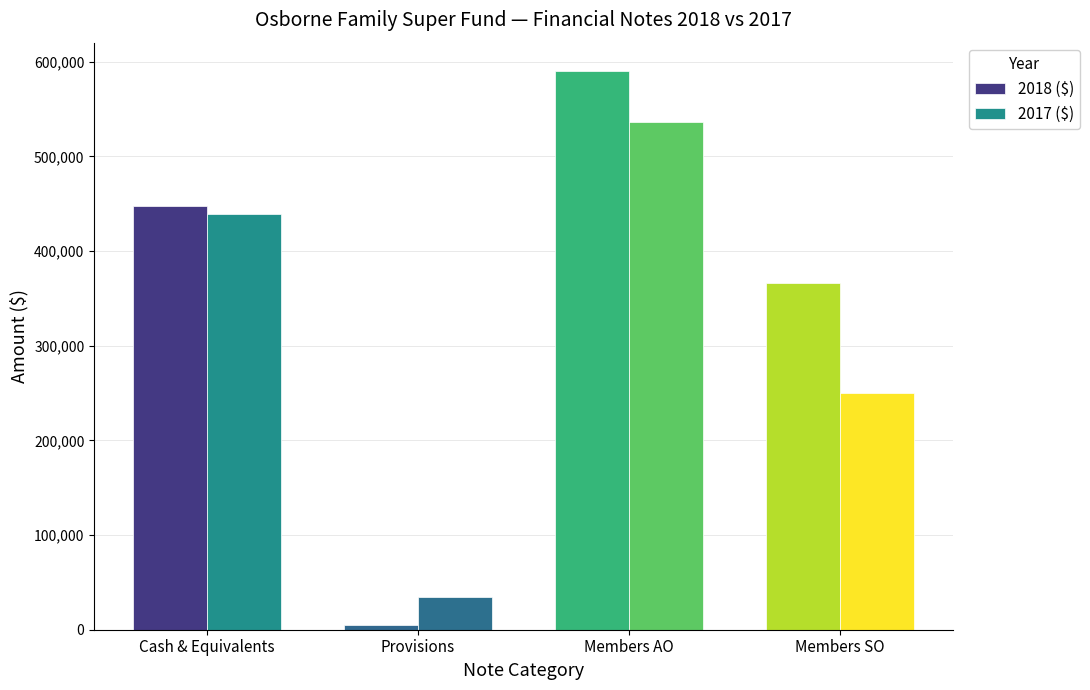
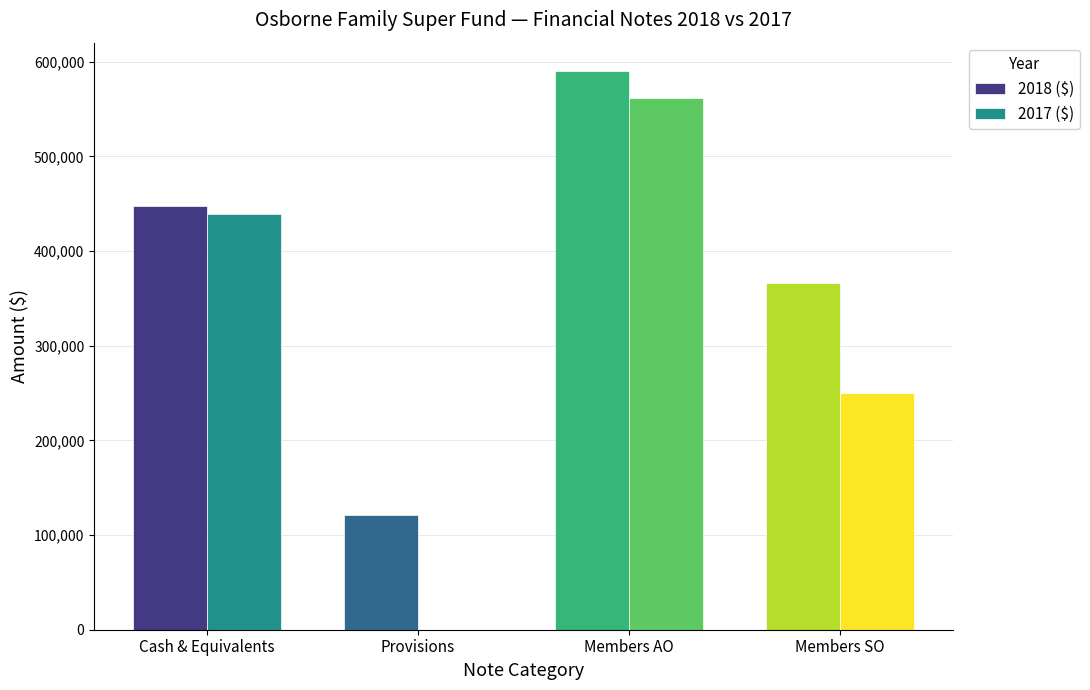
2018 ($), Provisions: 0 -> 120,000
2017 ($), Provisions: 40,000 -> 0
2017 ($), Members AO: 540,000 -> 560,000
